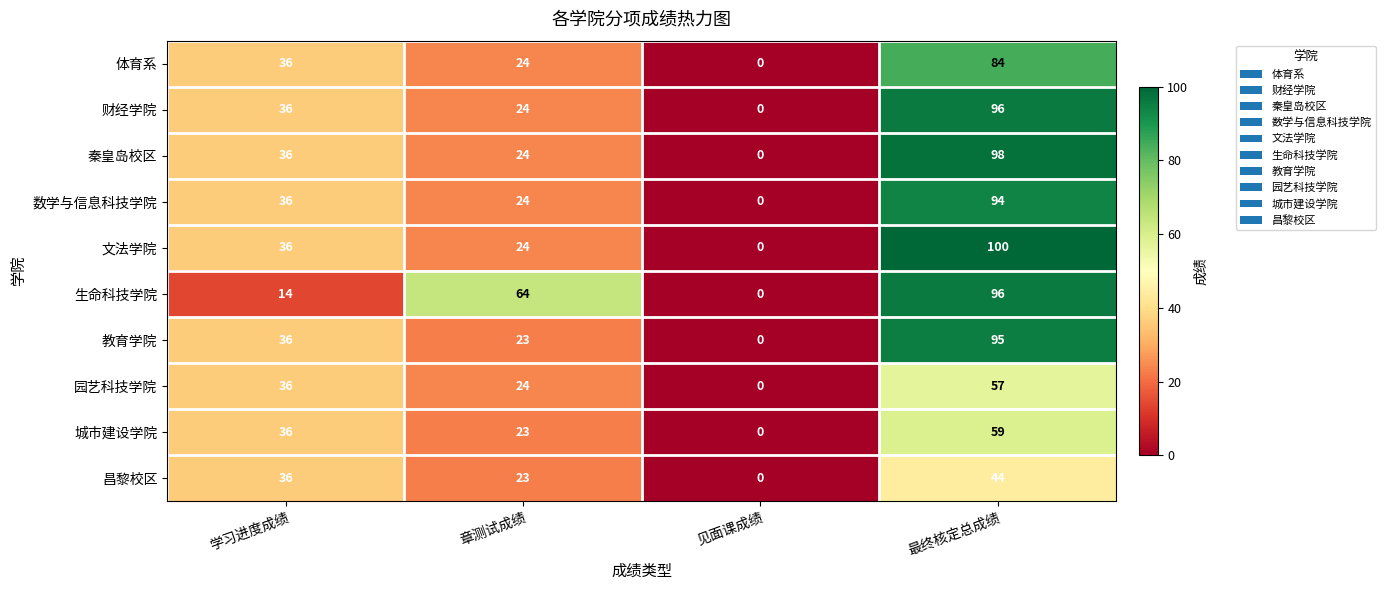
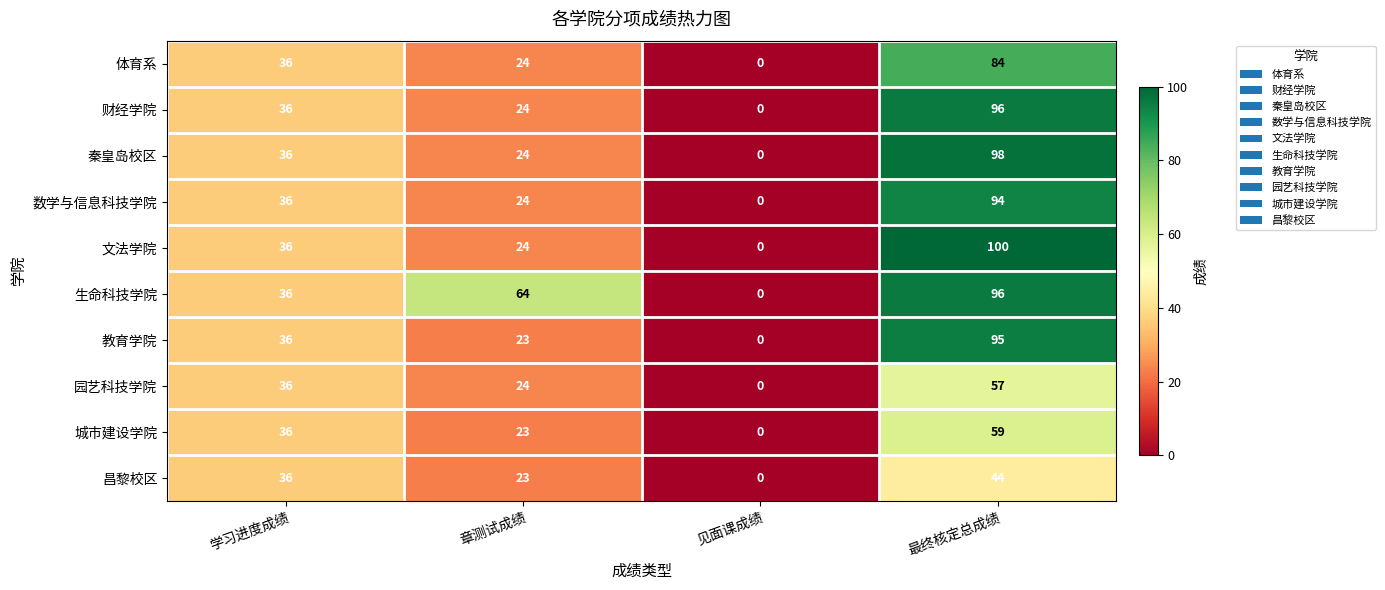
生命科技学院, 学习进度成绩: 14 -> 36
